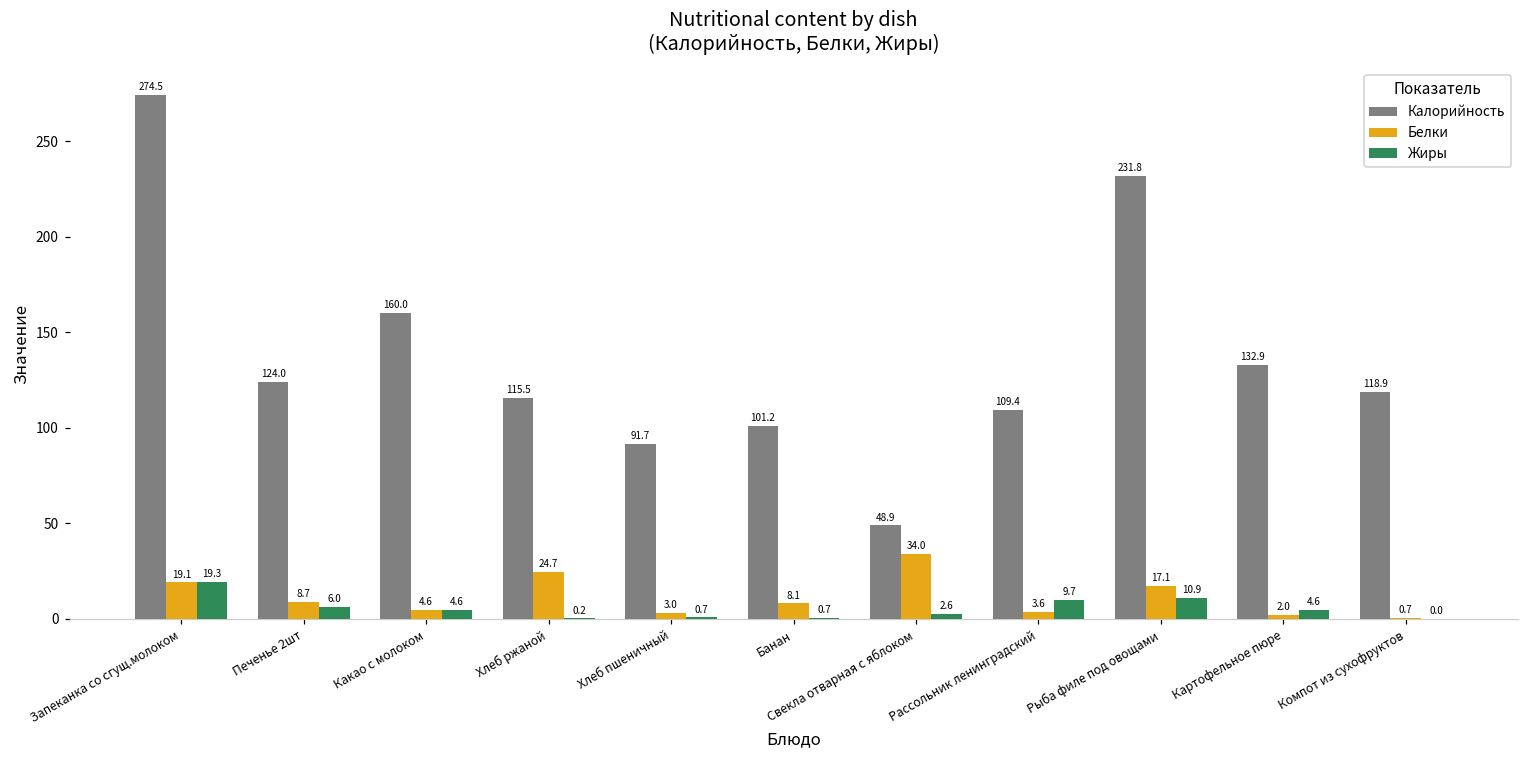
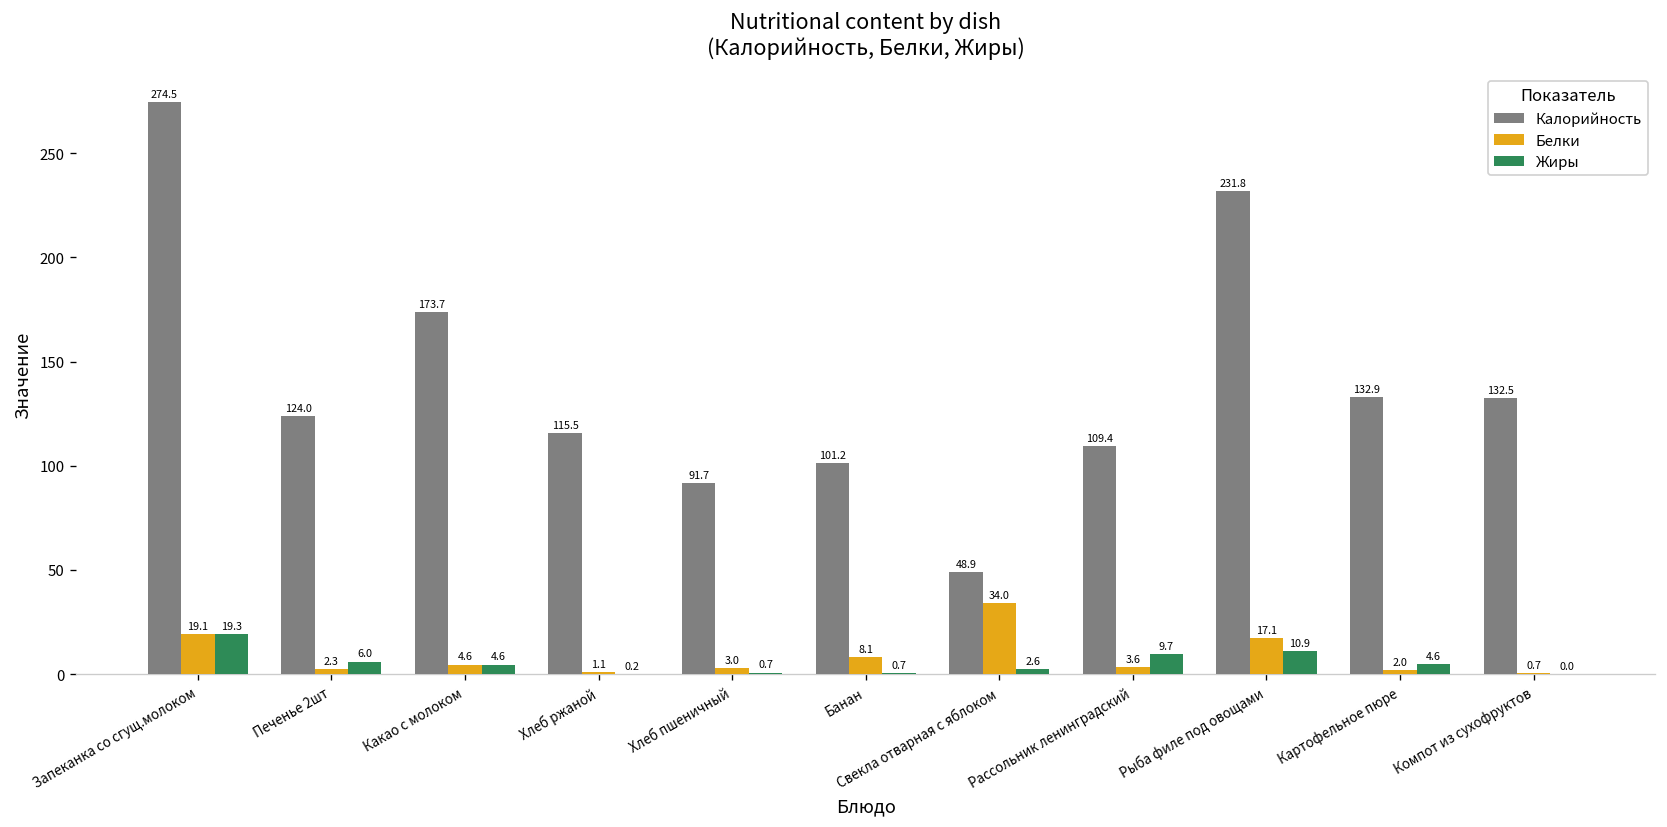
Белки, Печенье 2шт: 8.7 -> 2.3
Калорийность, Какао с молоком: 160.0 -> 173.7
Белки, Хлеб ржаной: 24.7 -> 1.1
Калорийность, Компот из сухофруктов: 118.9 -> 132.5
